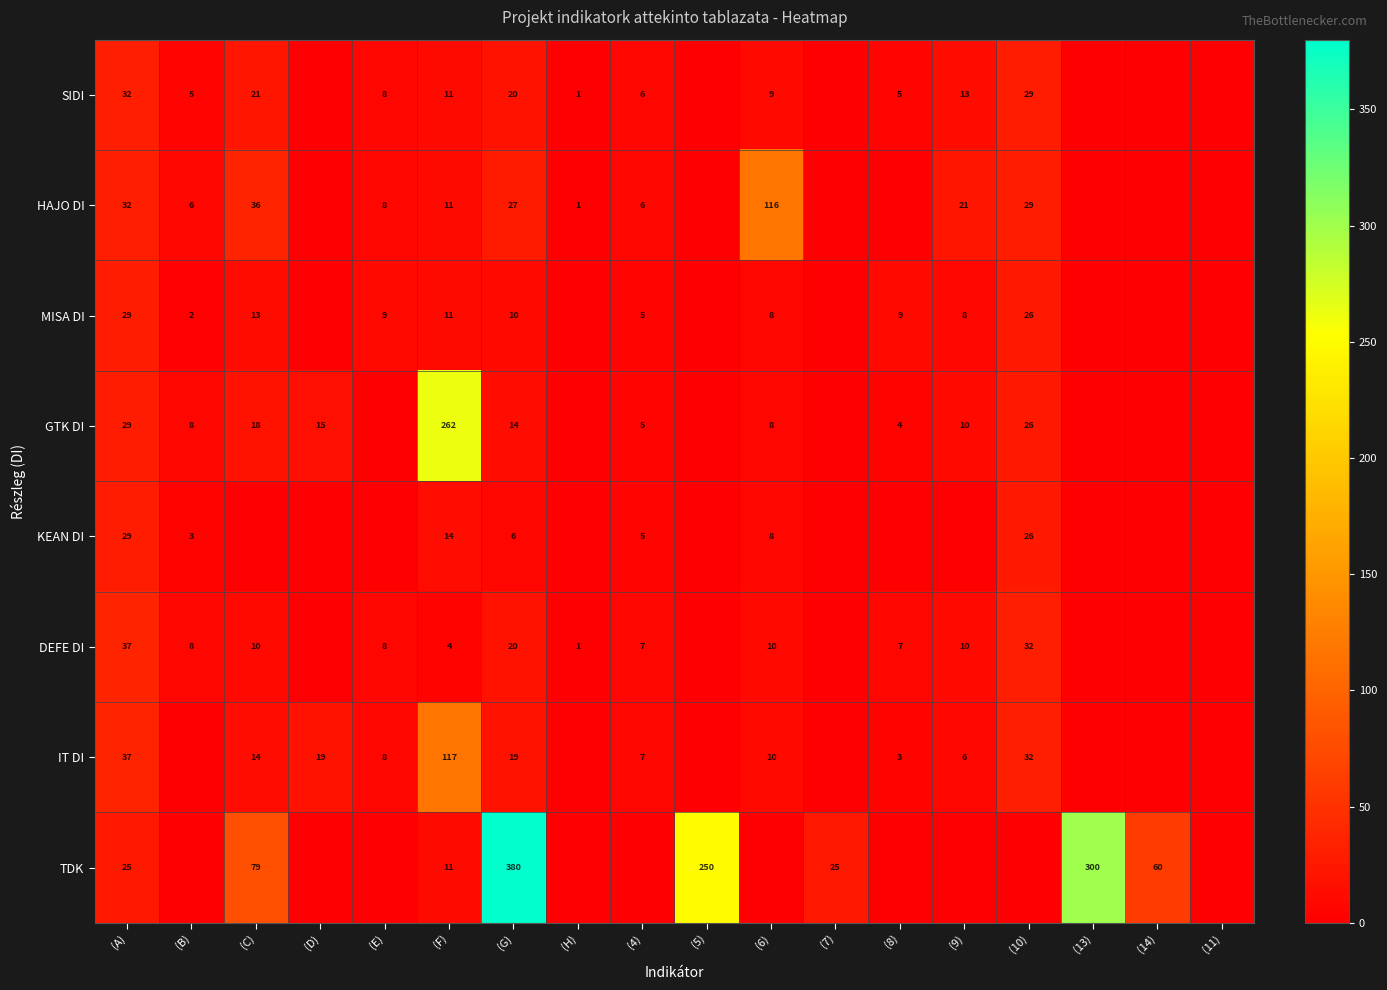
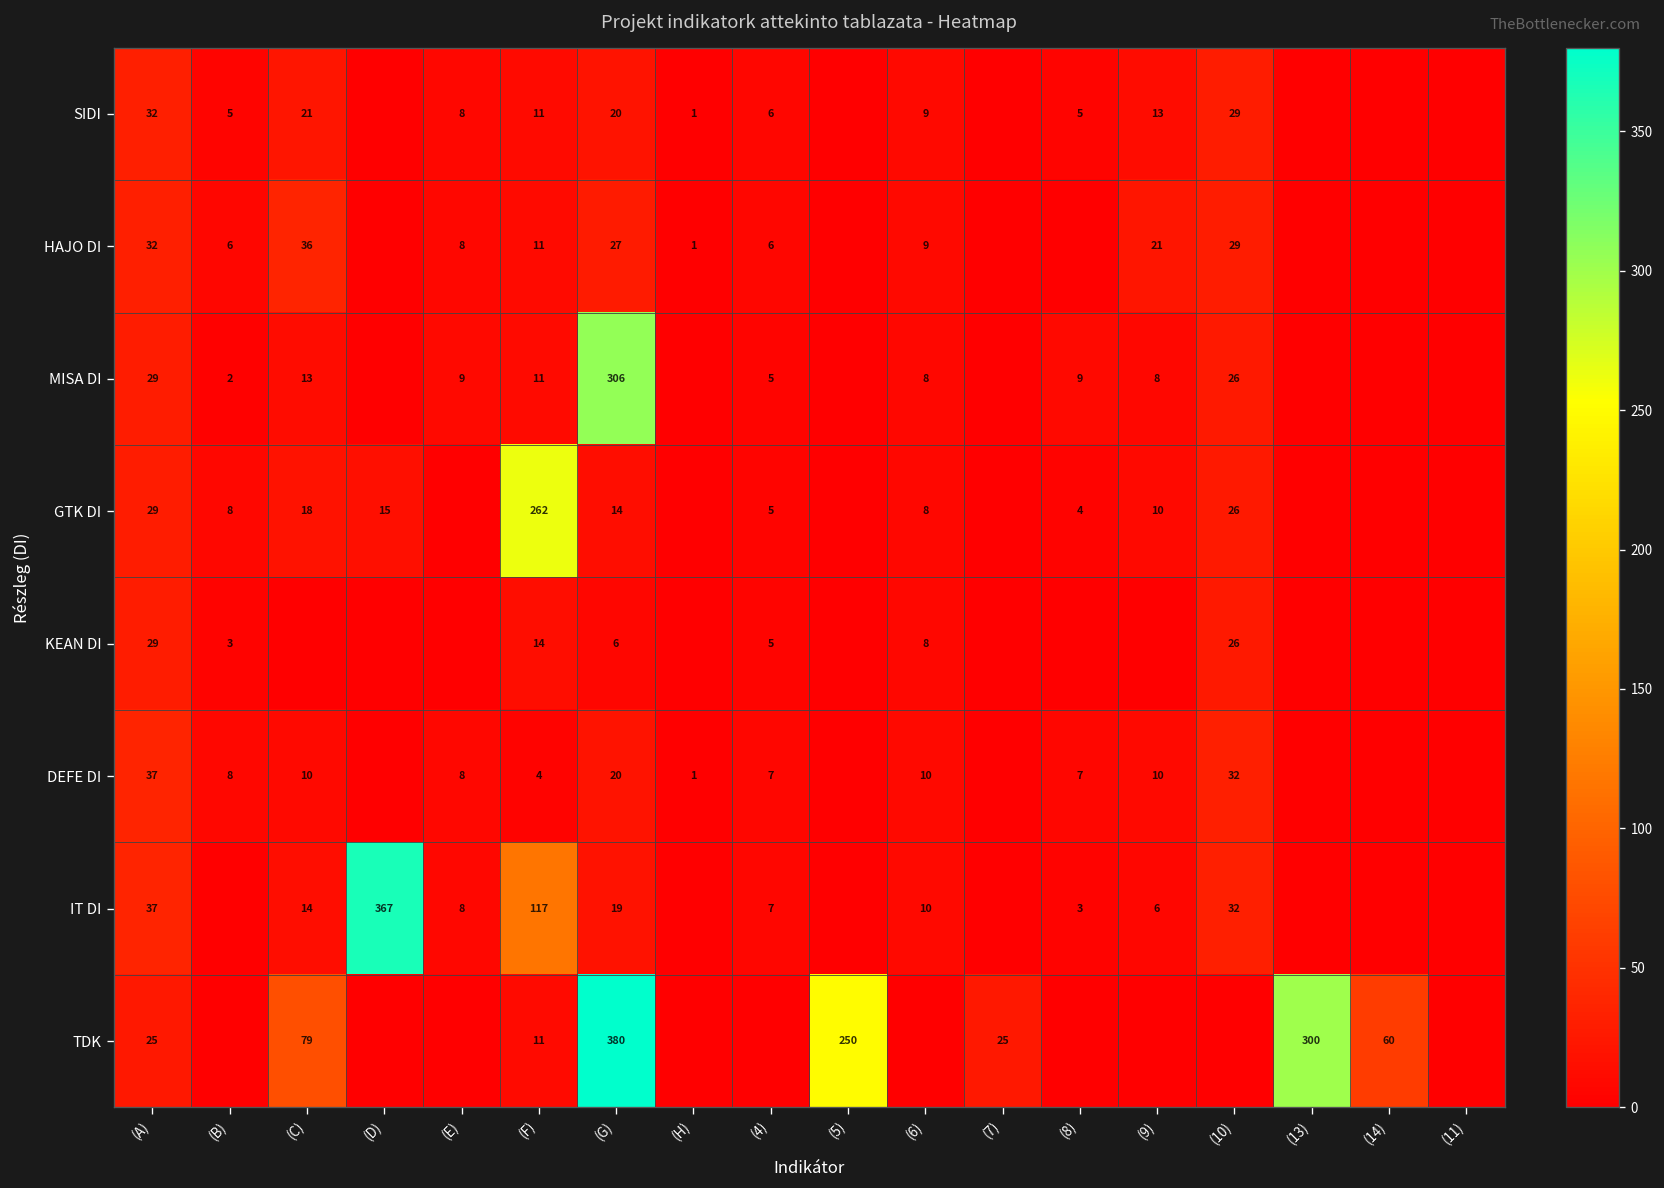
HAJO DI, (6): 116 -> 9
MISA DI, (G): 10 -> 306
IT DI, (D): 19 -> 367
